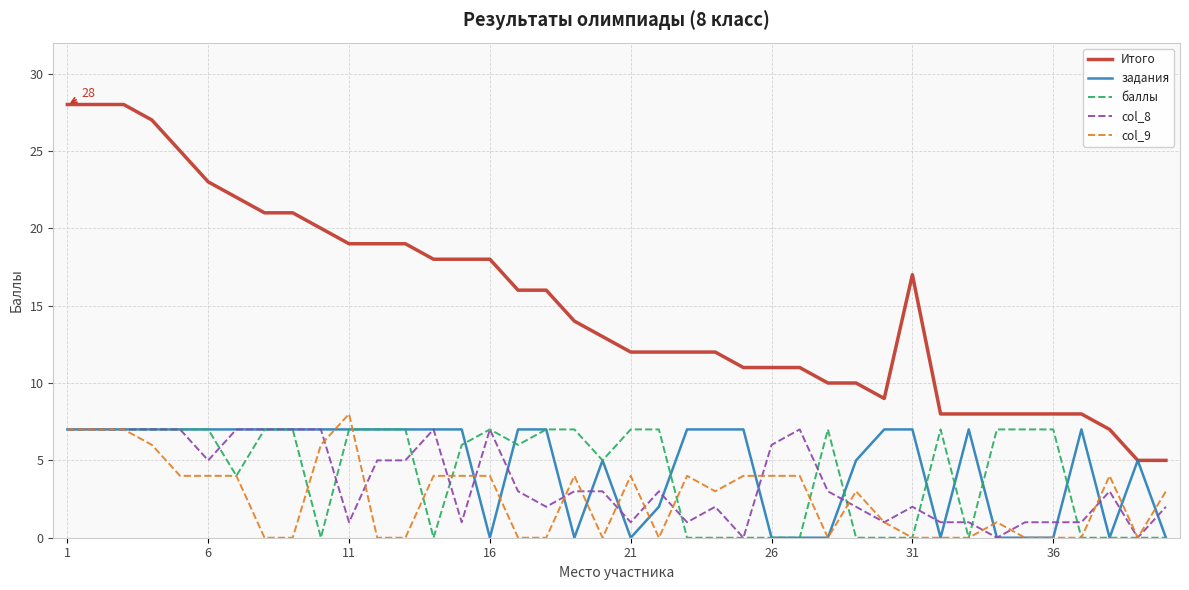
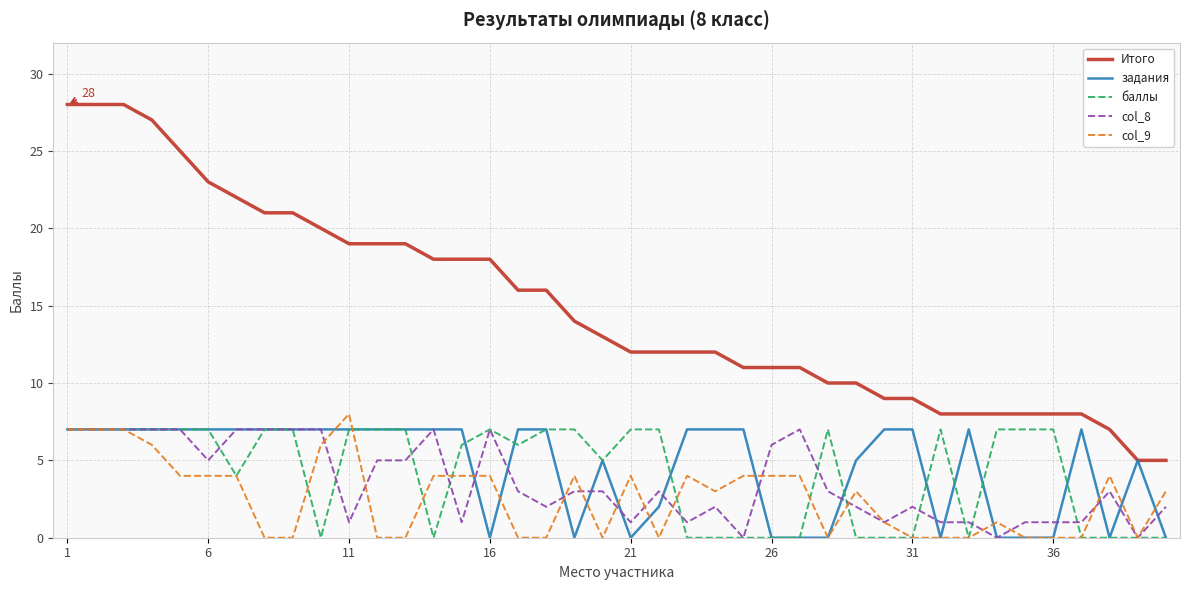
Итого, 31: 17 -> 9
